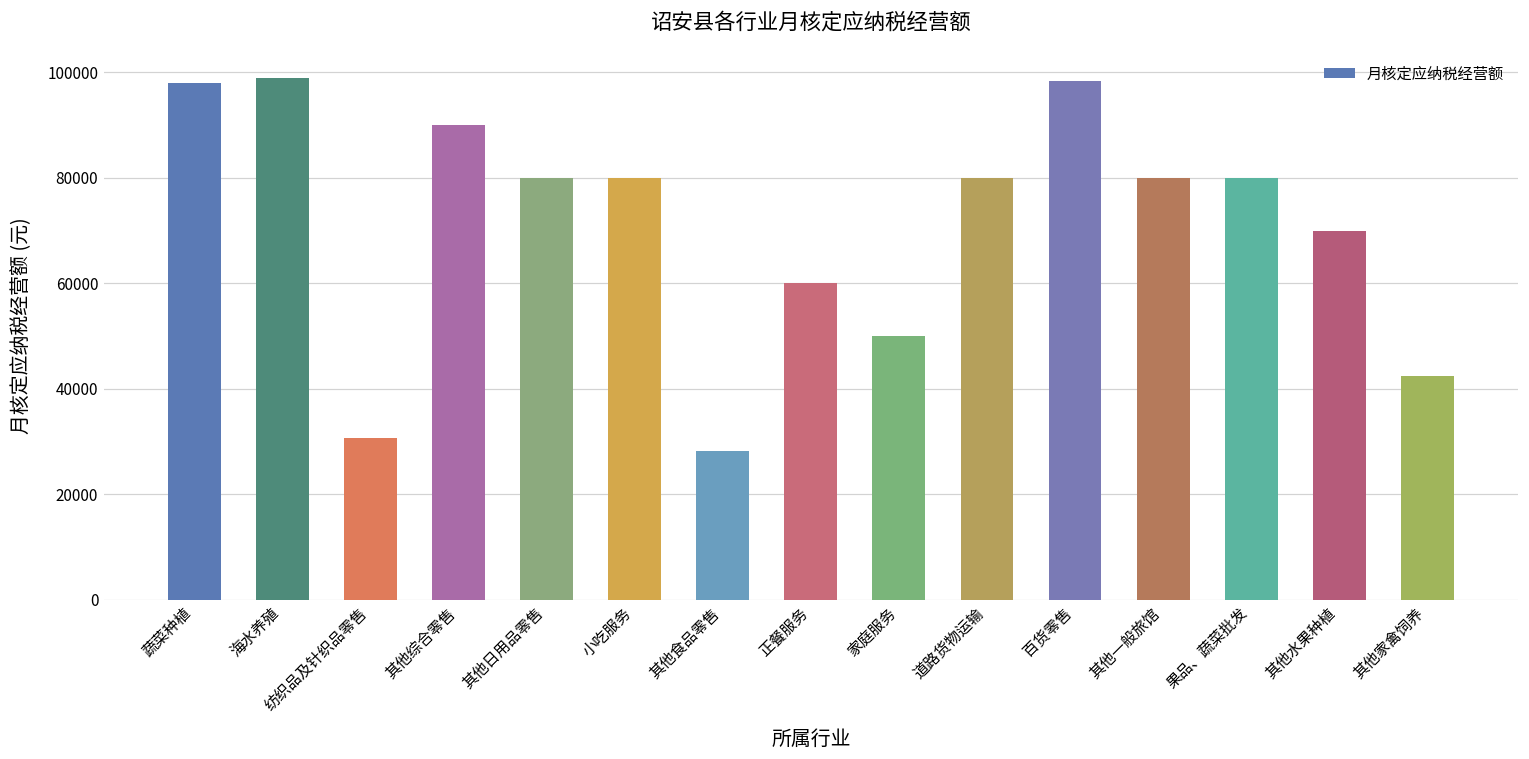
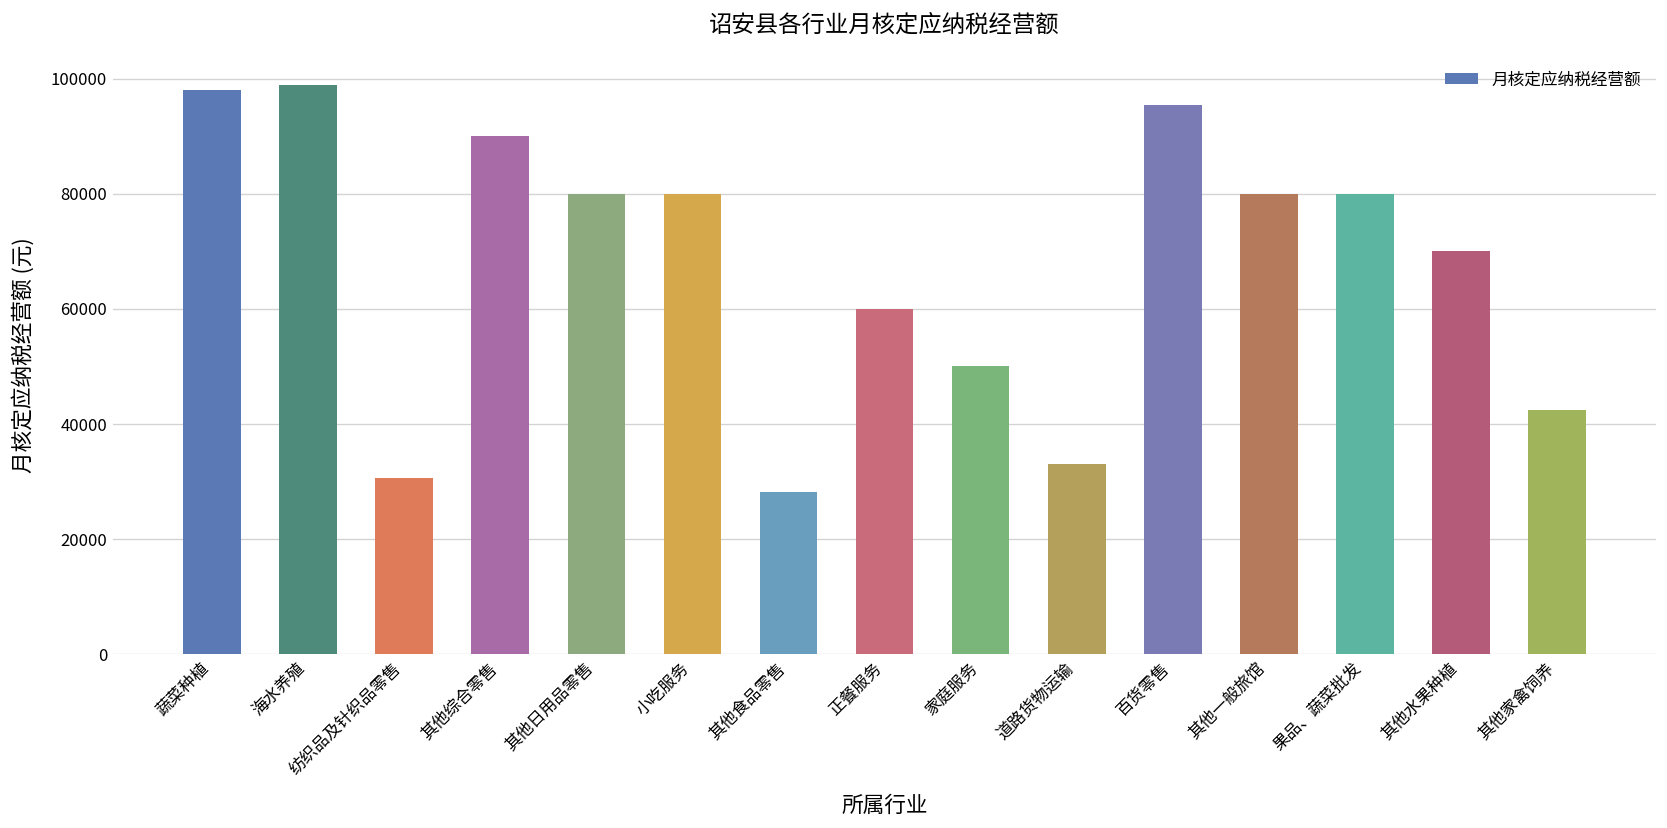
道路货物运输: 80000 -> 33000
百货零售: 98000 -> 96000
